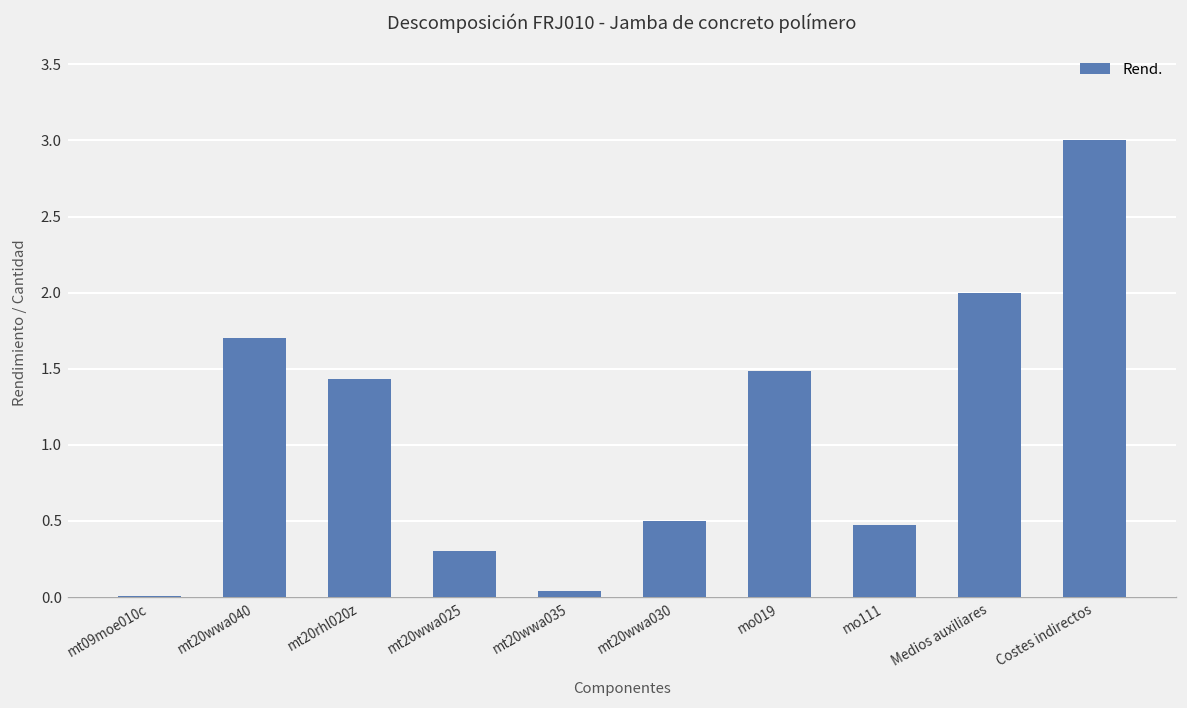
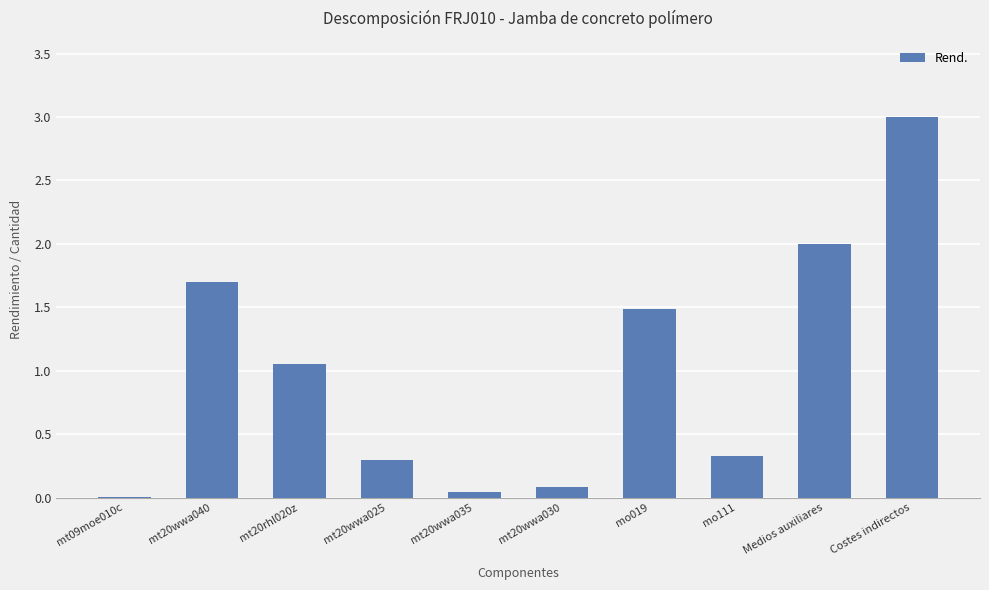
mt20rhl020z: 1.43 -> 1.05
mt20wwa030: 0.50 -> 0.08
mo111: 0.47 -> 0.33
